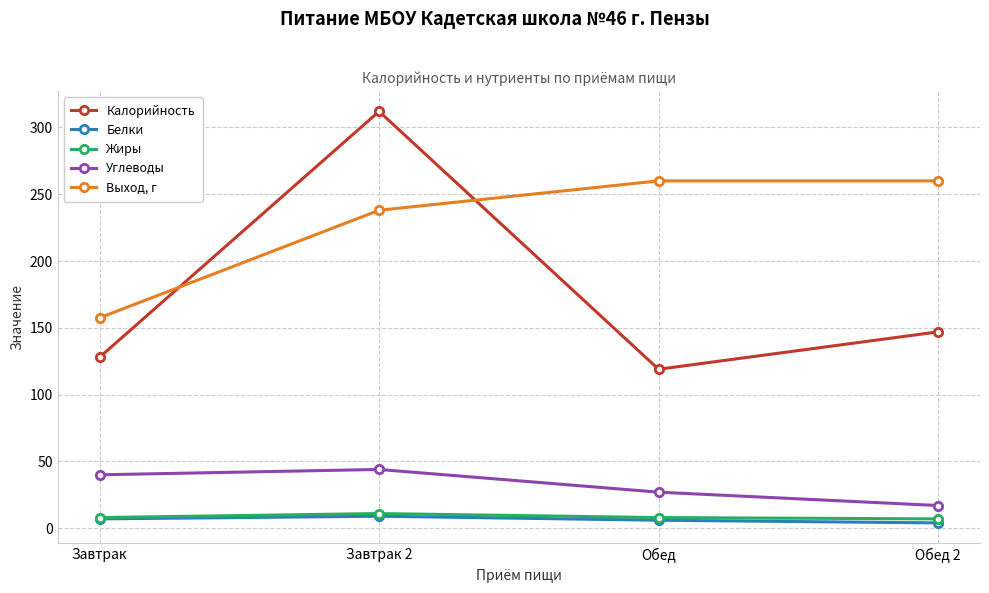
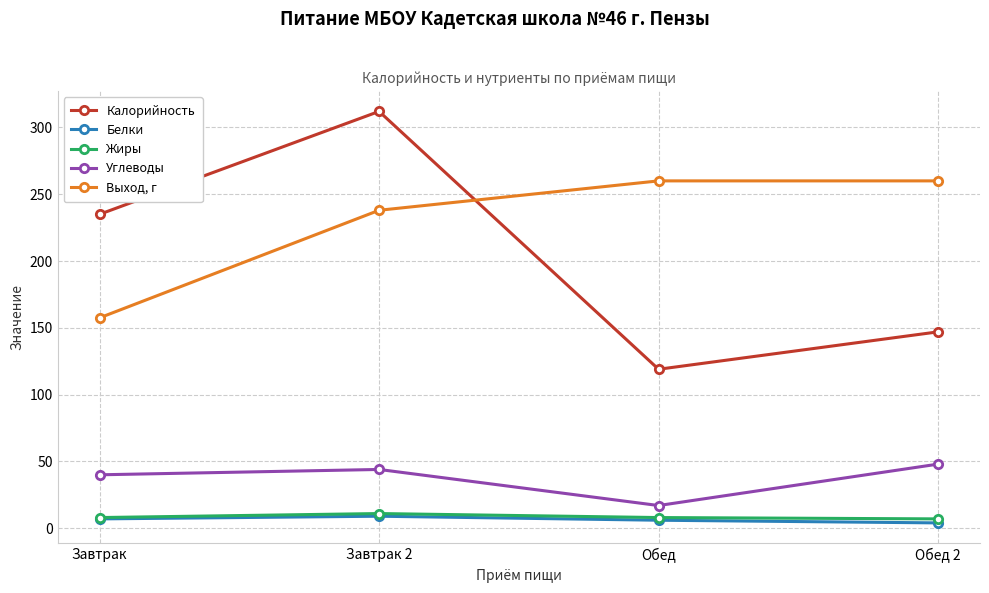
Калорийность, Завтрак: 128 -> 235
Углеводы, Обед: 27 -> 17
Углеводы, Обед 2: 17 -> 48
